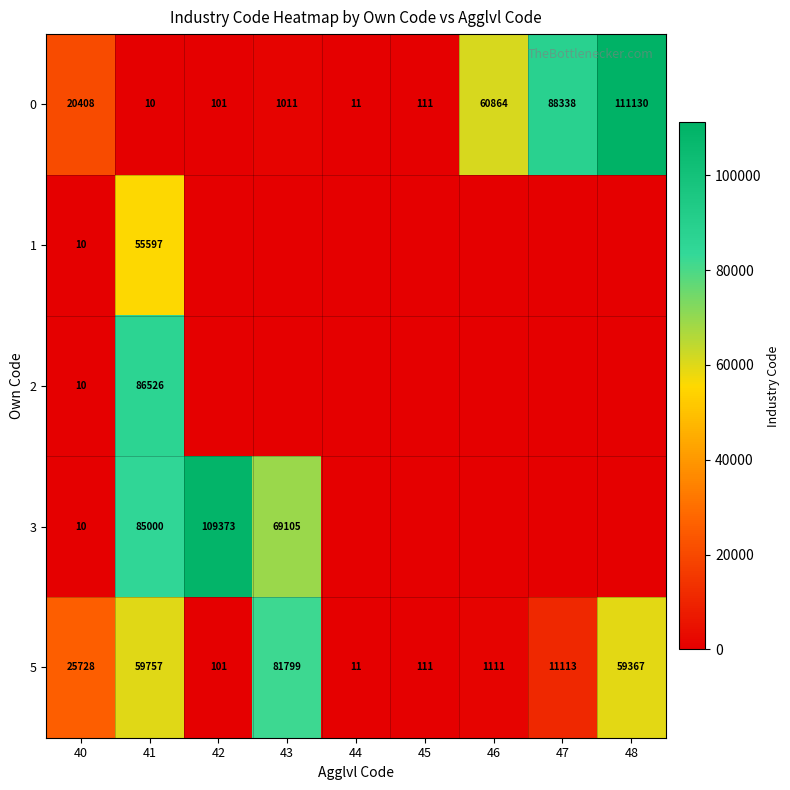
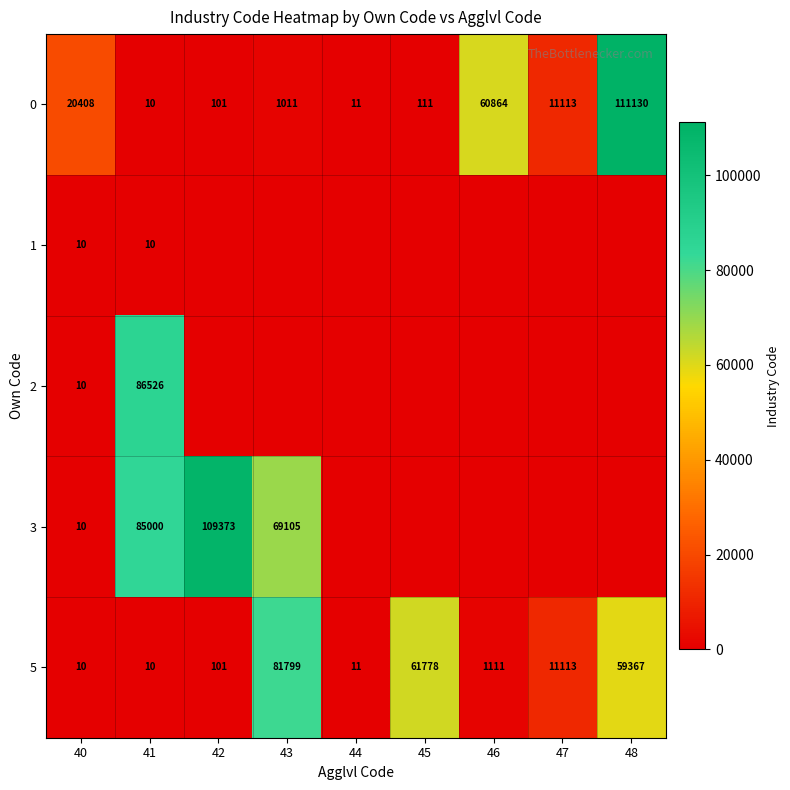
0, 47: 88338 -> 11113
1, 41: 55597 -> 10
5, 40: 25728 -> 10
5, 41: 59757 -> 10
5, 45: 111 -> 61778
